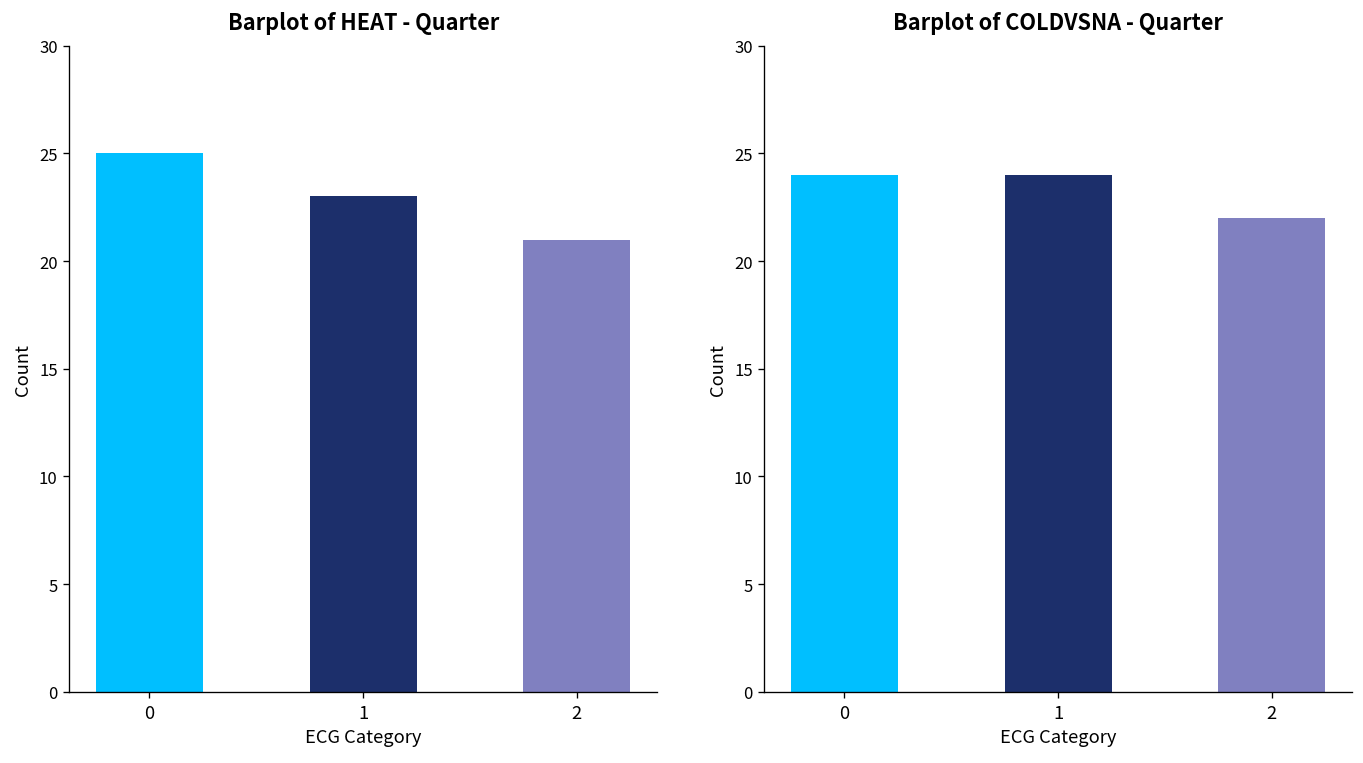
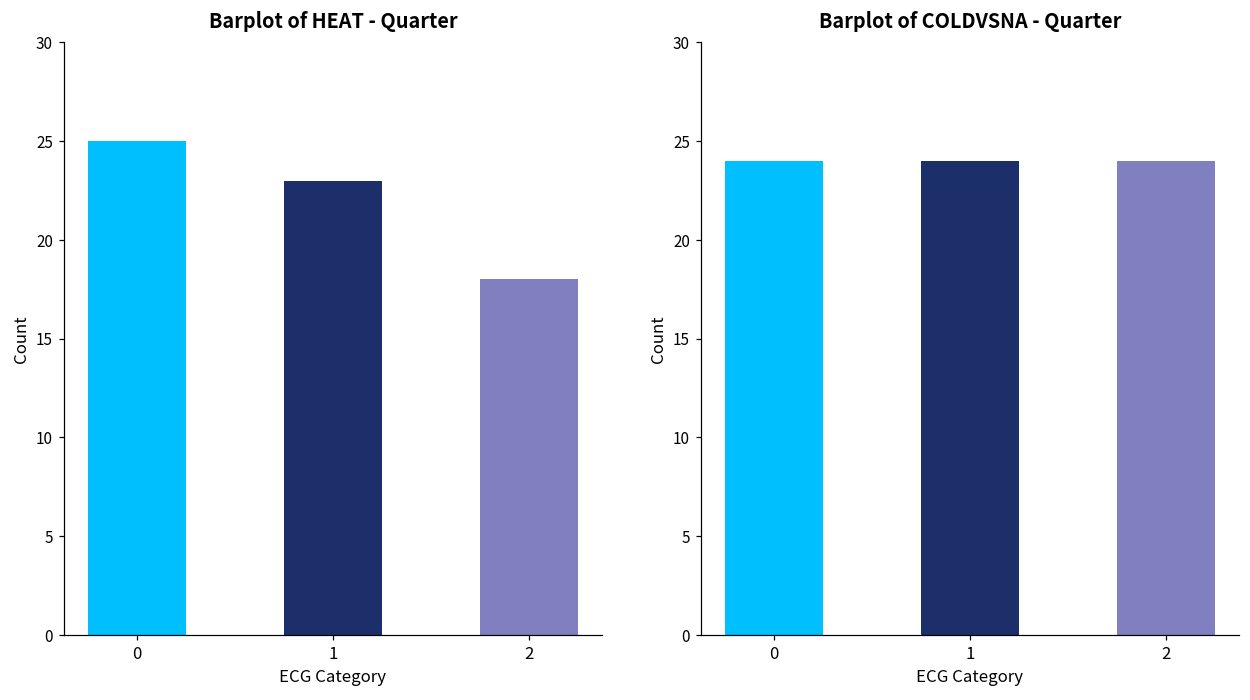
Barplot of HEAT - Quarter, 2: 21 -> 18
Barplot of COLDVSNA - Quarter, 2: 22 -> 24
